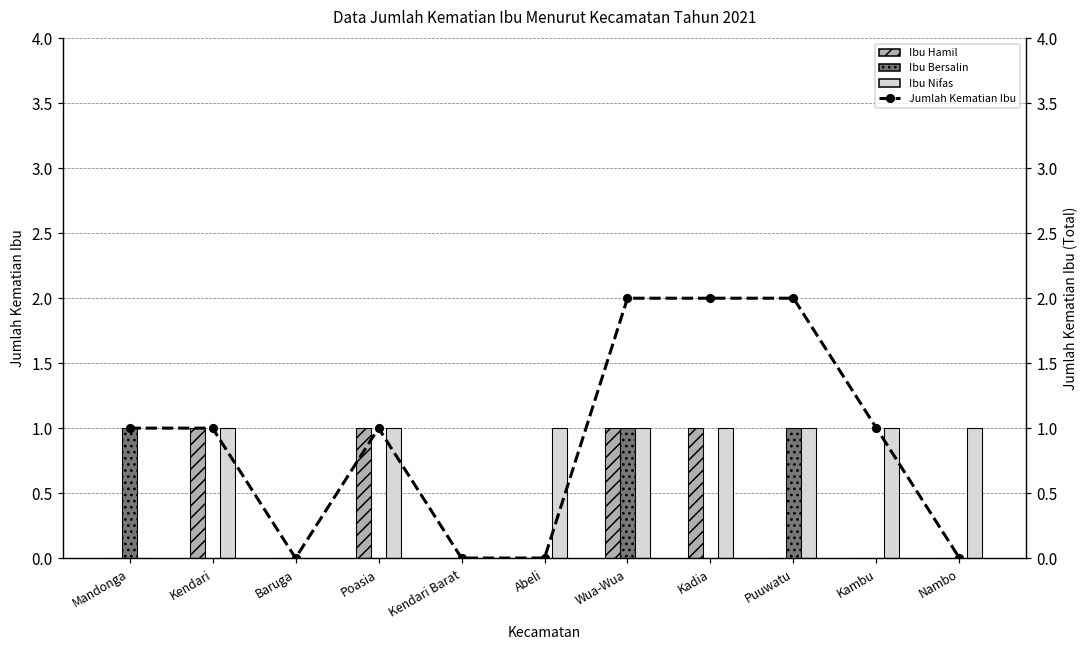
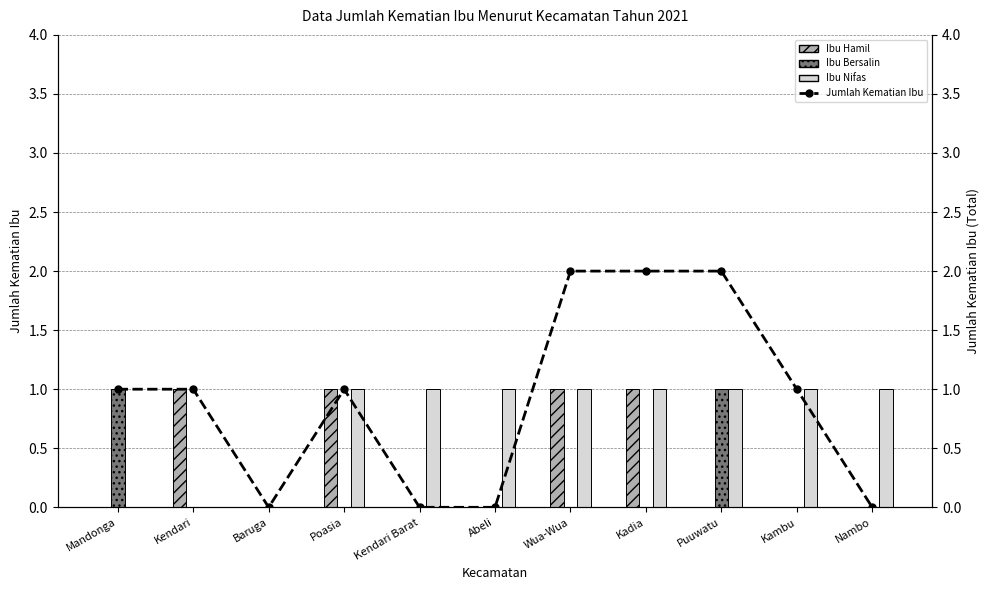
Ibu Nifas, Kendari: 1 -> 0
Ibu Nifas, Kendari Barat: 0 -> 1
Ibu Bersalin, Wua-Wua: 1 -> 0
